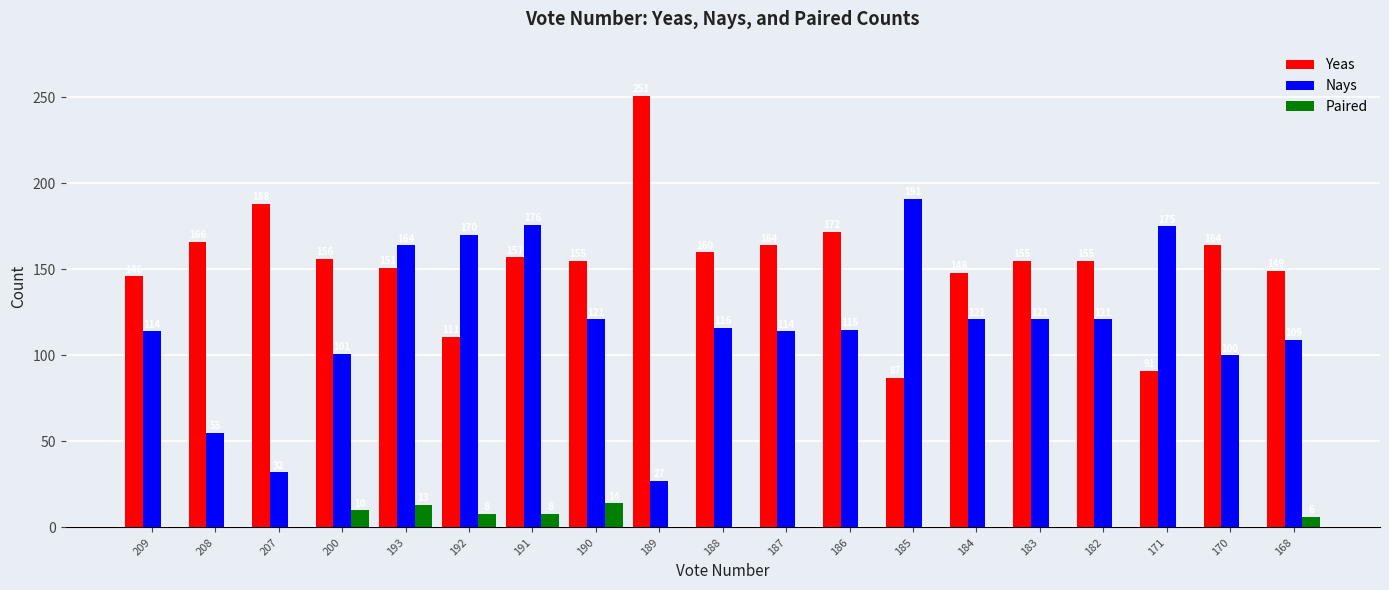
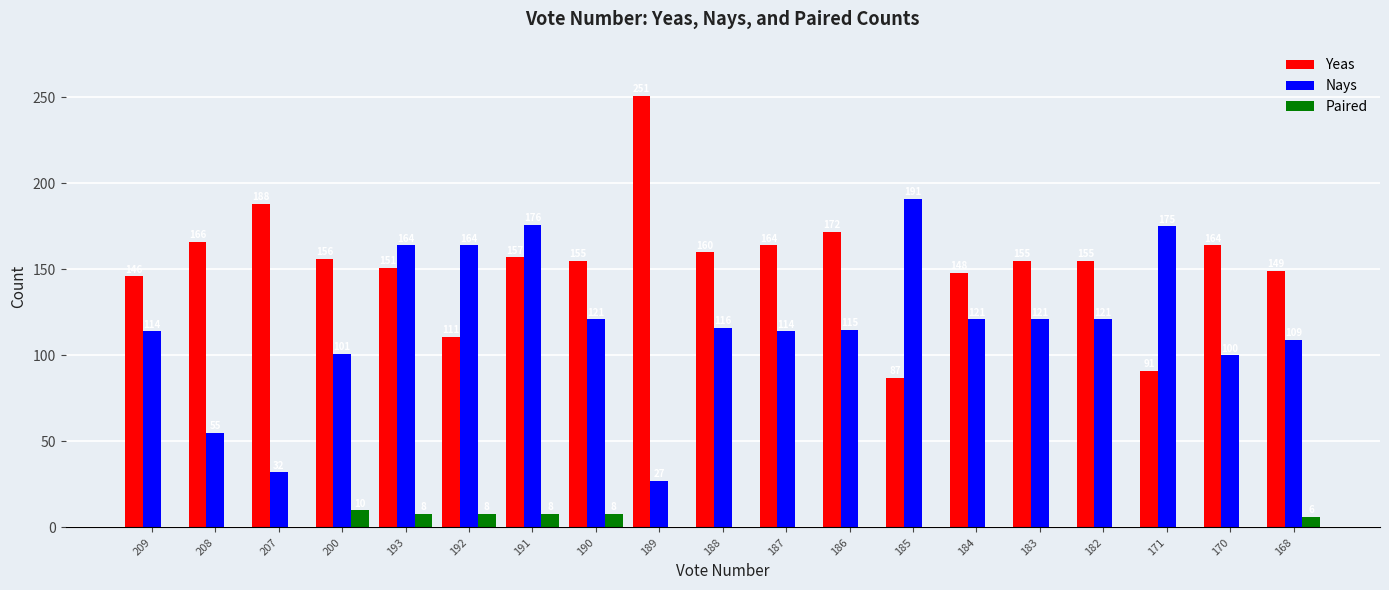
Paired, 193: 13 -> 8
Nays, 192: 170 -> 164
Paired, 190: 14 -> 8
